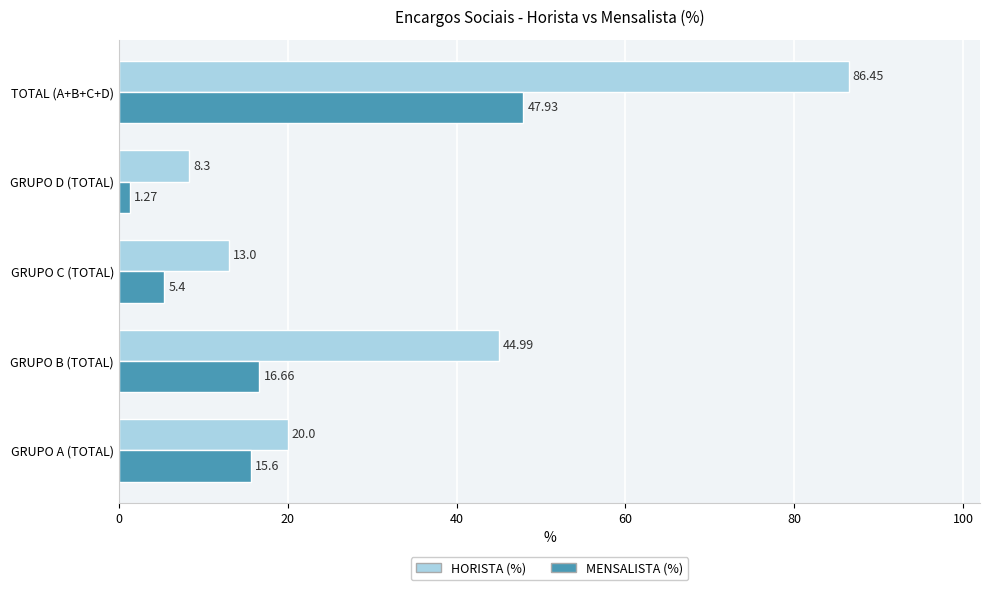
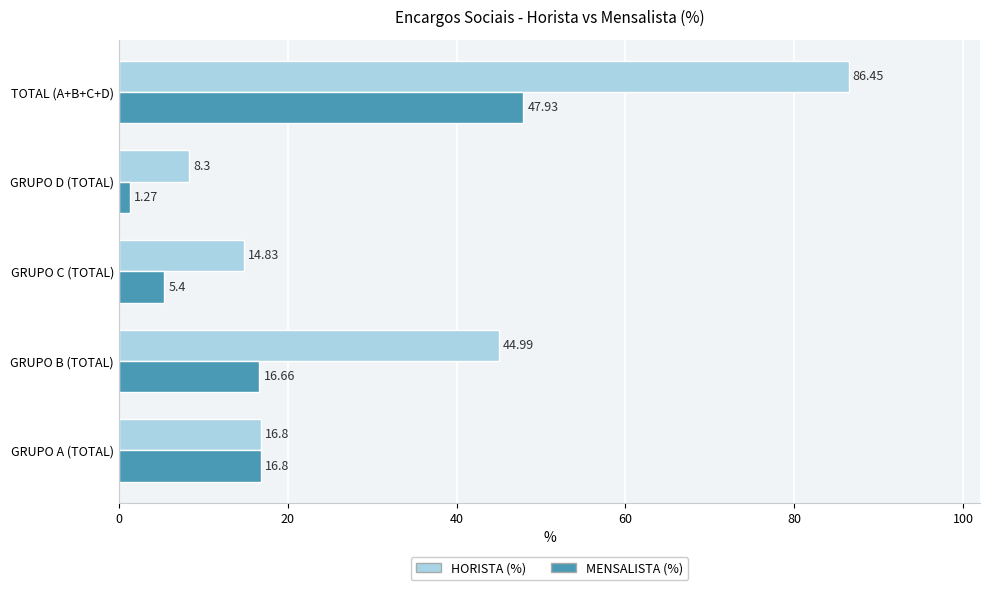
HORISTA (%), GRUPO C (TOTAL): 13.0 -> 14.83
HORISTA (%), GRUPO A (TOTAL): 20.0 -> 16.8
MENSALISTA (%), GRUPO A (TOTAL): 15.6 -> 16.8
